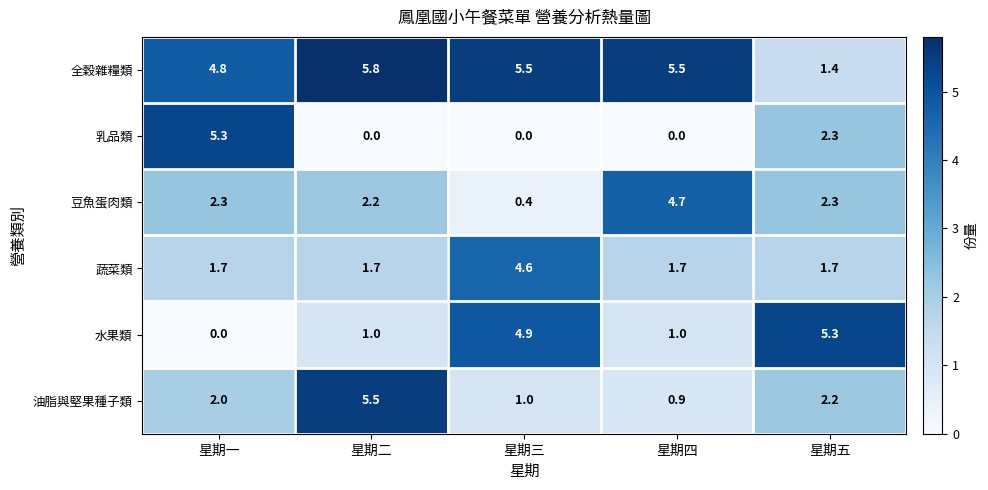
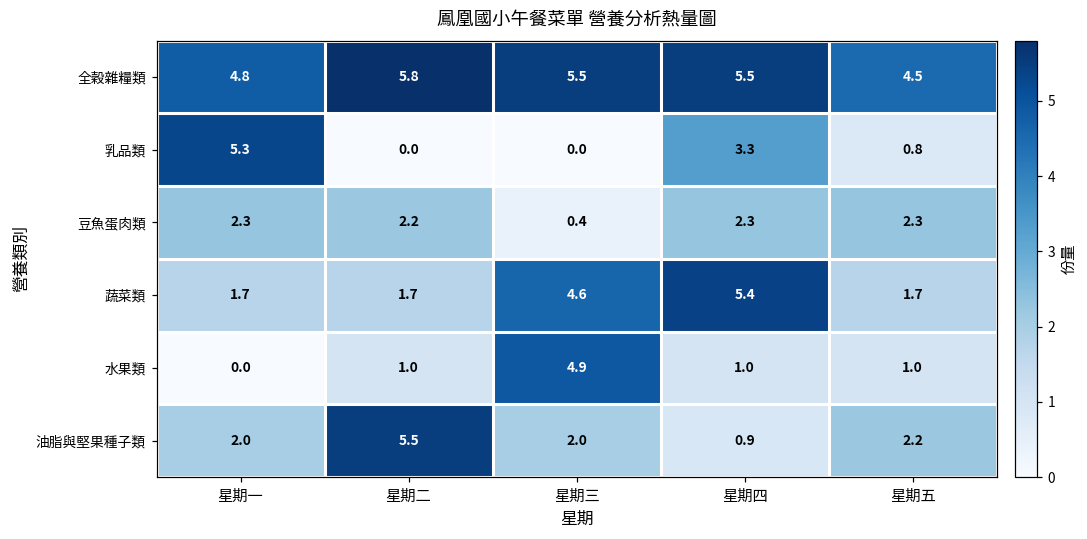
全穀雜糧類, 星期五: 1.4 -> 4.5
乳品類, 星期四: 0.0 -> 3.3
乳品類, 星期五: 2.3 -> 0.8
豆魚蛋肉類, 星期四: 4.7 -> 2.3
蔬菜類, 星期四: 1.7 -> 5.4
水果類, 星期五: 5.3 -> 1.0
油脂與堅果種子類, 星期三: 1.0 -> 2.0
